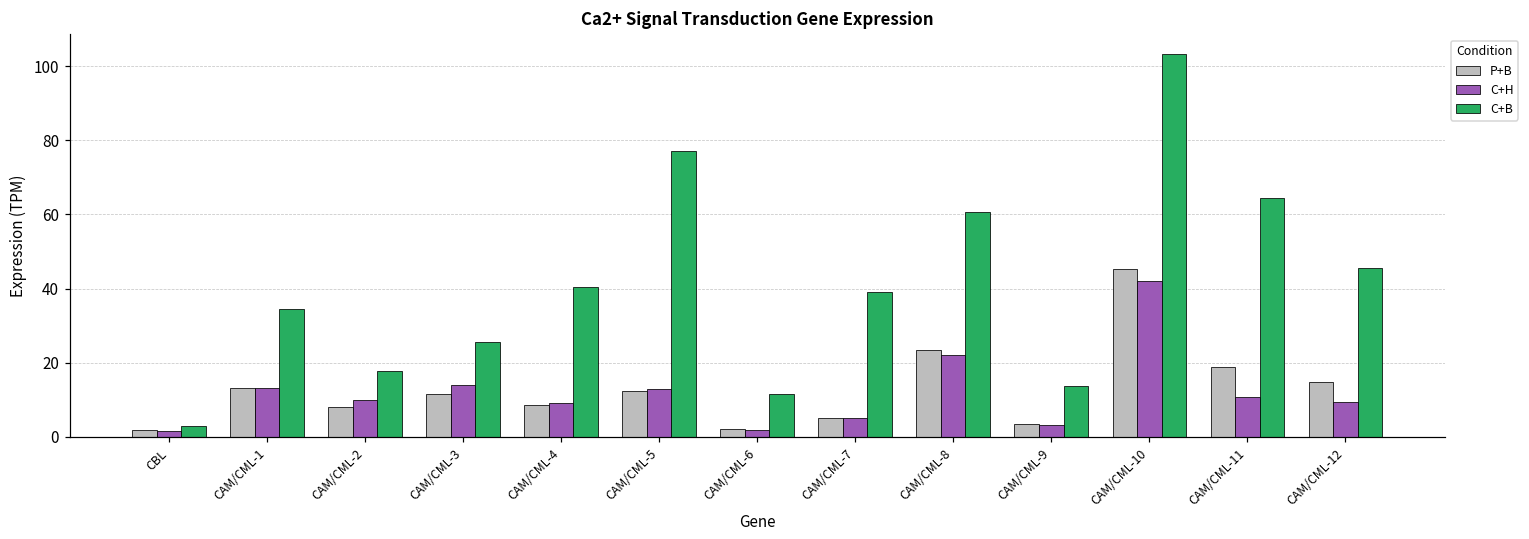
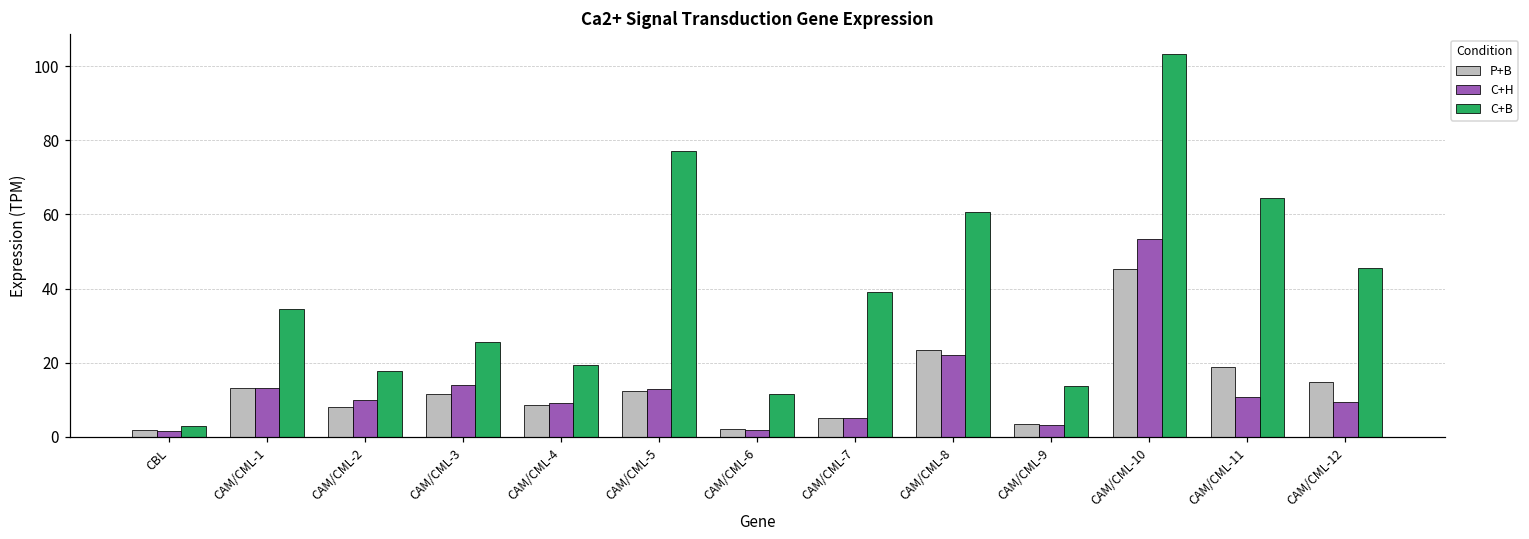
C+B, CAM/CML-4: 40 -> 19
C+H, CAM/CML-10: 42 -> 53
